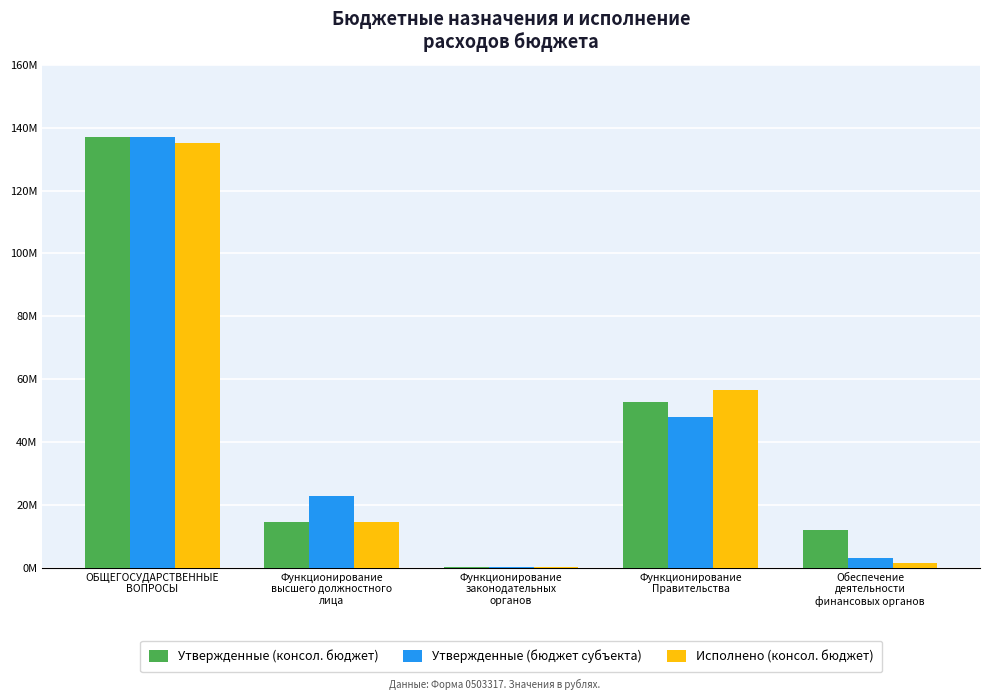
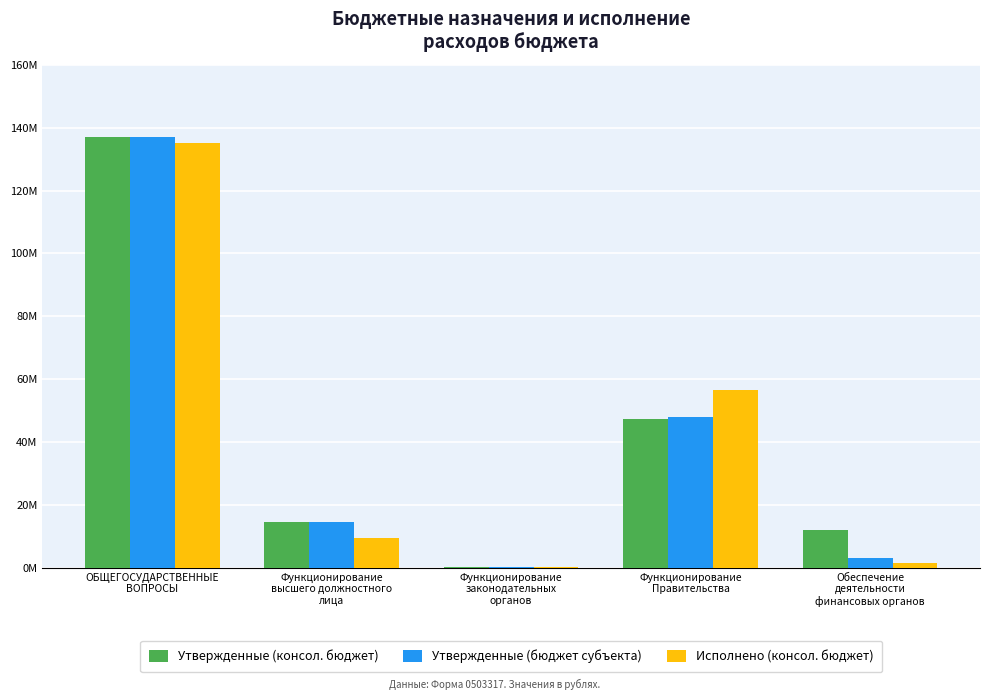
Утвержденные (бюджет субъекта), Функционирование высшего должностного лица: 23000000 -> 15000000
Исполнено (консол. бюджет), Функционирование высшего должностного лица: 15000000 -> 10000000
Утвержденные (консол. бюджет), Функционирование Правительства: 53000000 -> 47000000
